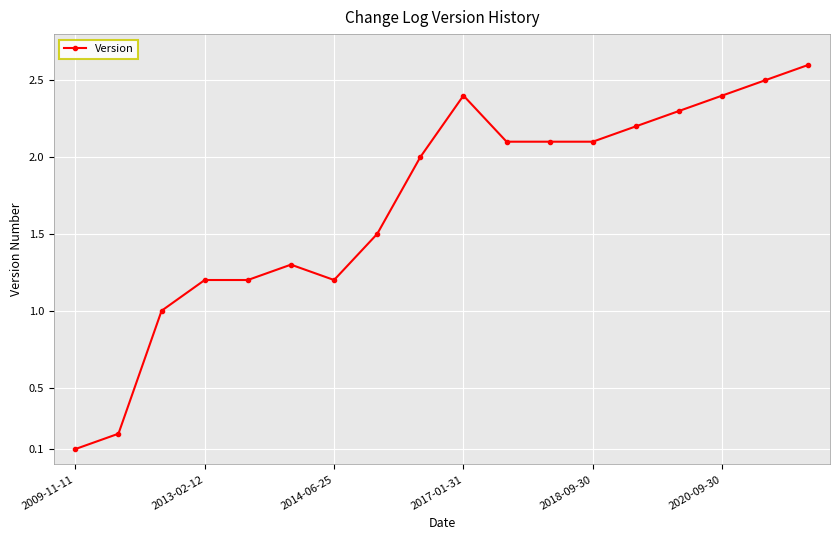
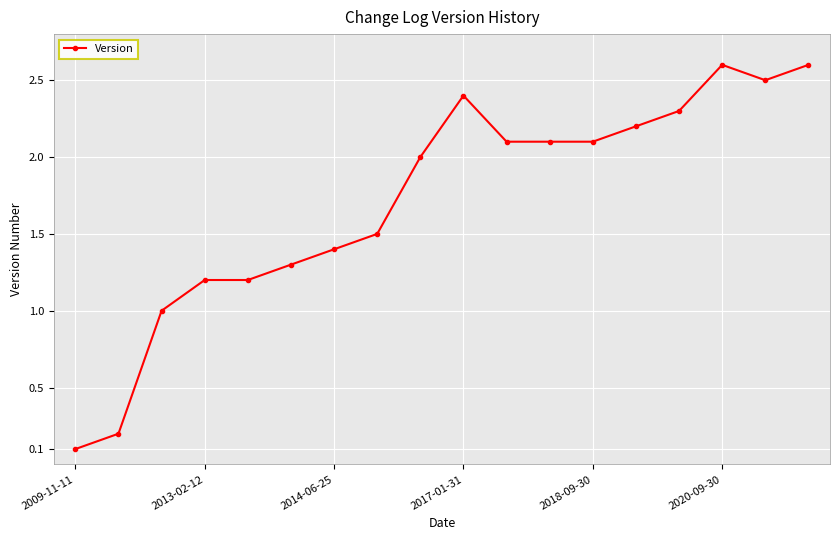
2014-06-25: 1.2 -> 1.4
2020-09-30: 2.4 -> 2.6
